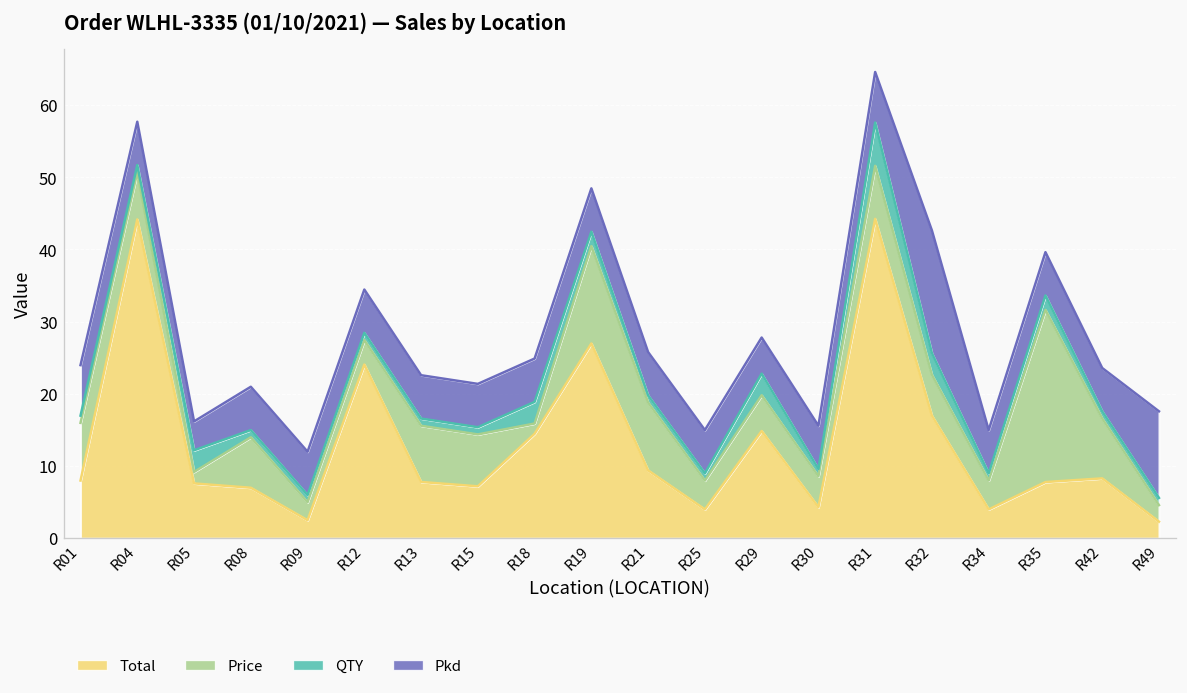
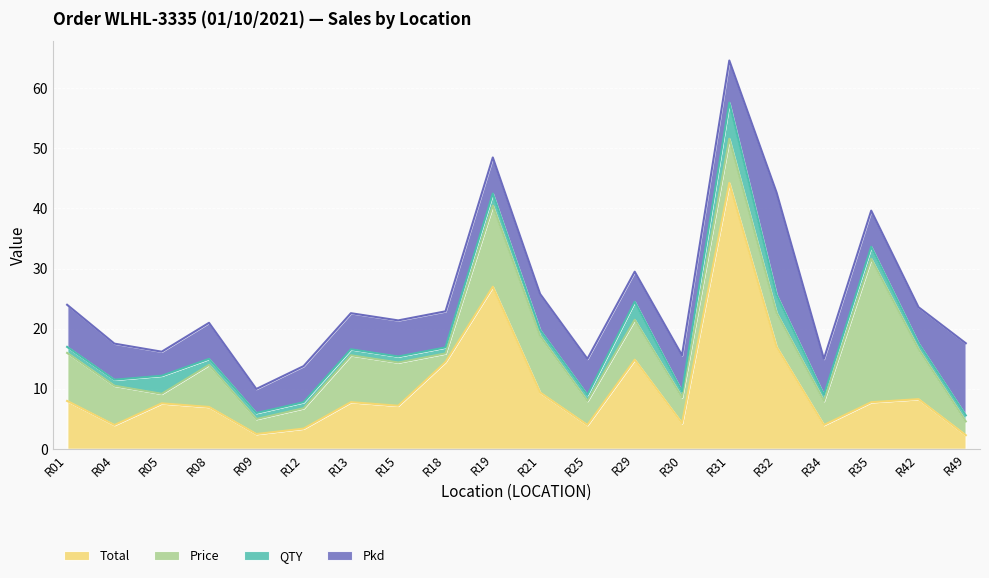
Total, R04: 44 -> 4
Pkd, R09: 6 -> 4
Total, R12: 24 -> 3
QTY, R18: 3 -> 1
Price, R29: 5 -> 7
